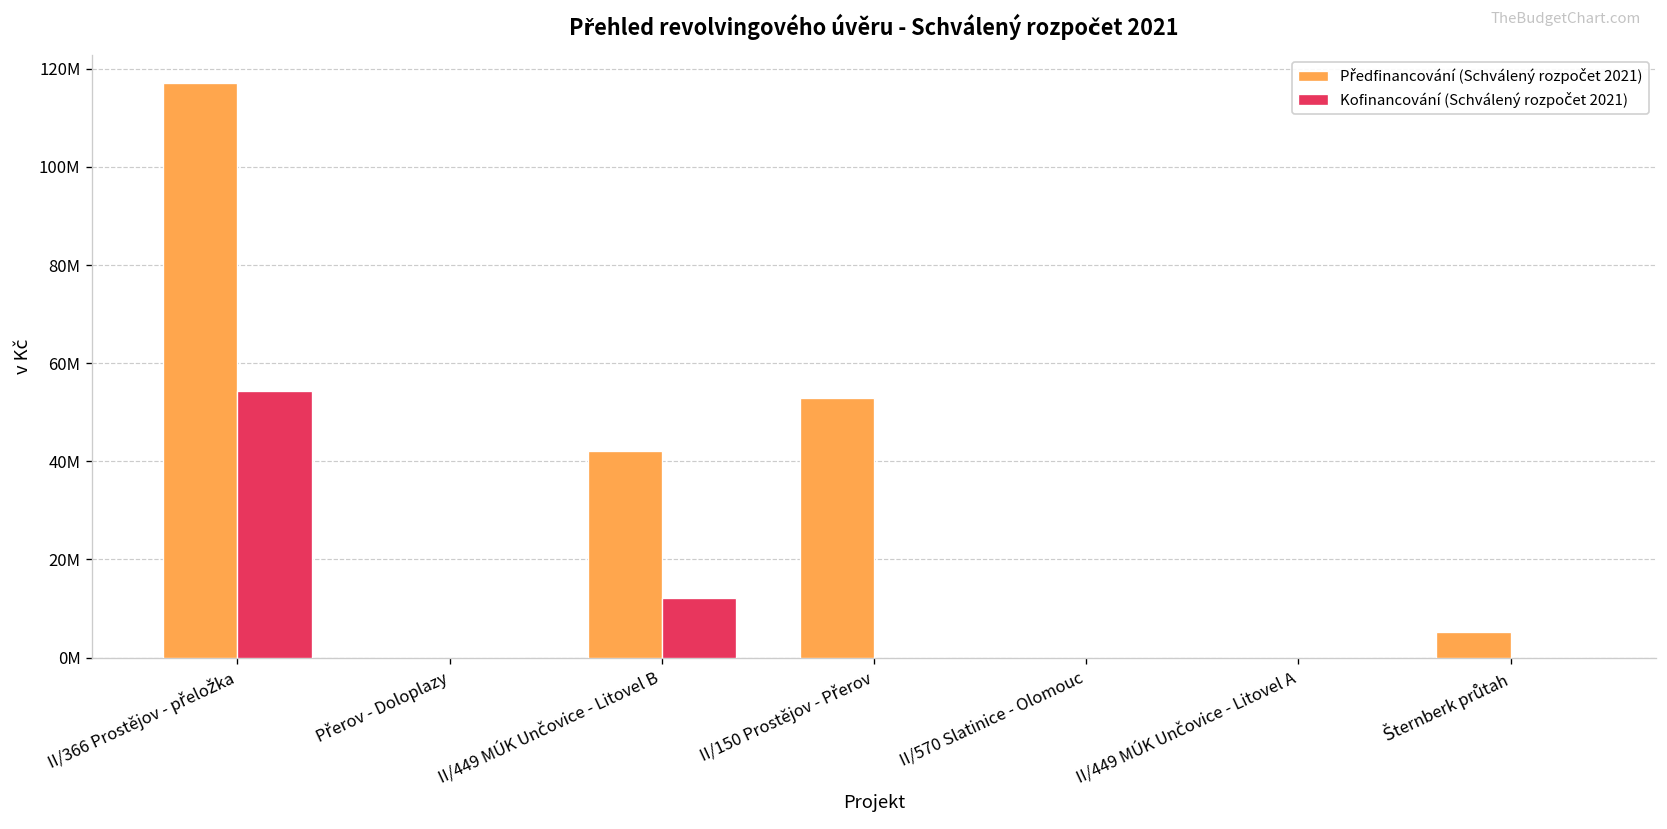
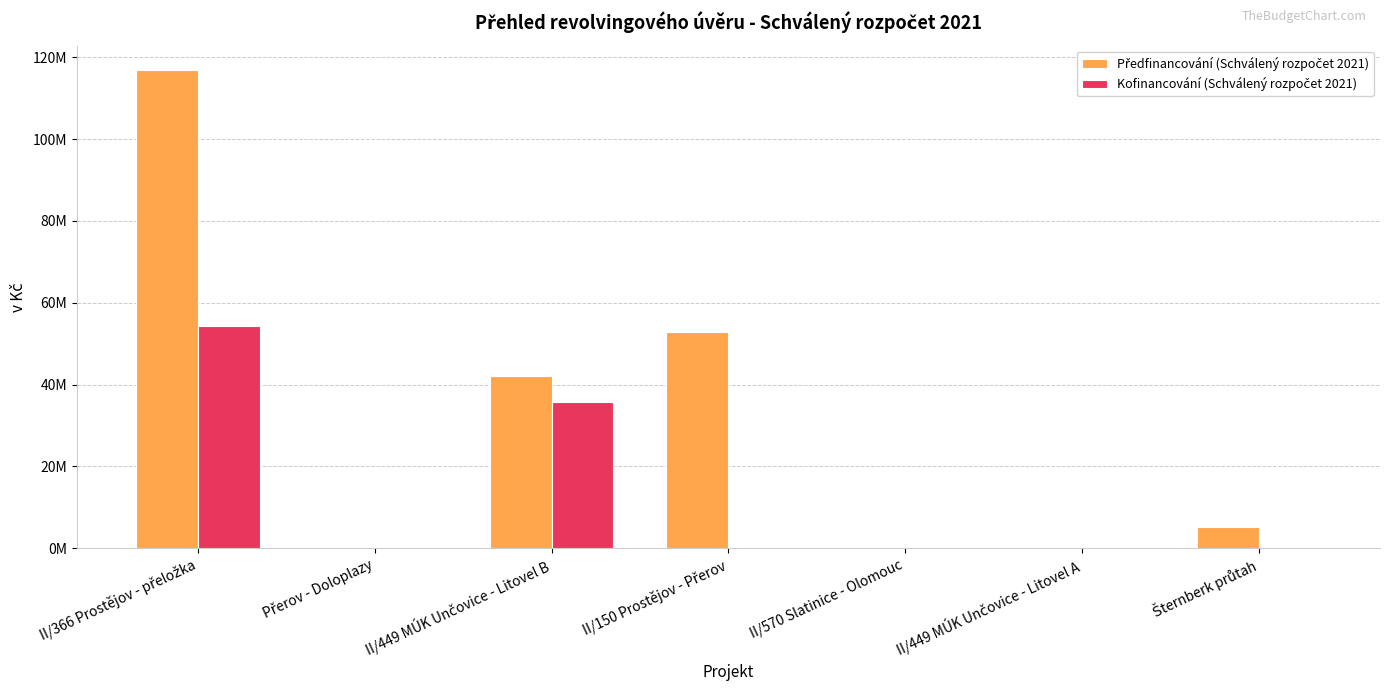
Kofinancování (Schválený rozpočet 2021), II/449 MÚK Unčovice - Litovel B: 12000000 -> 36000000
